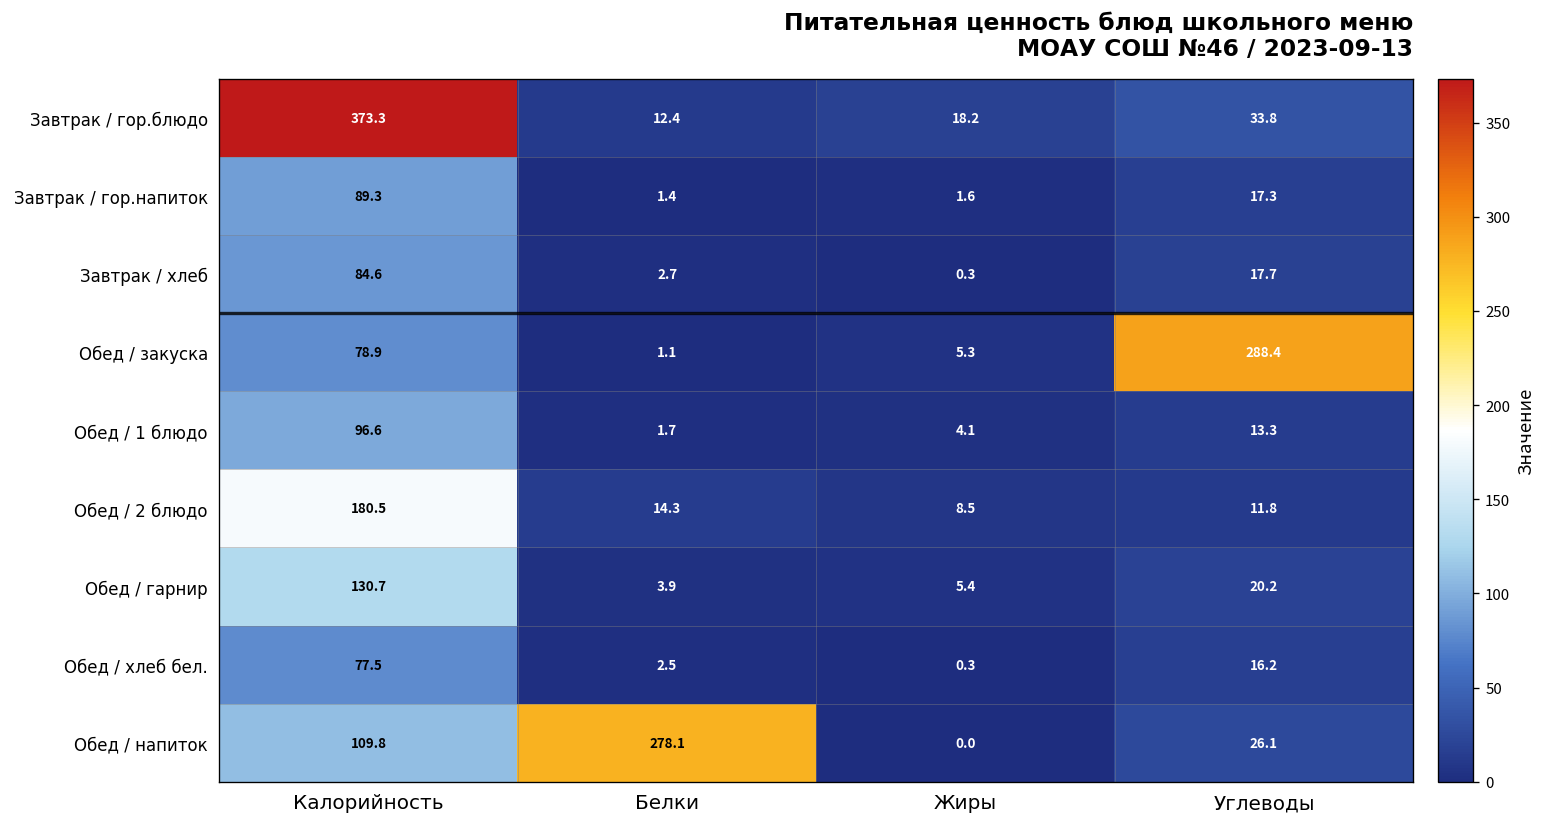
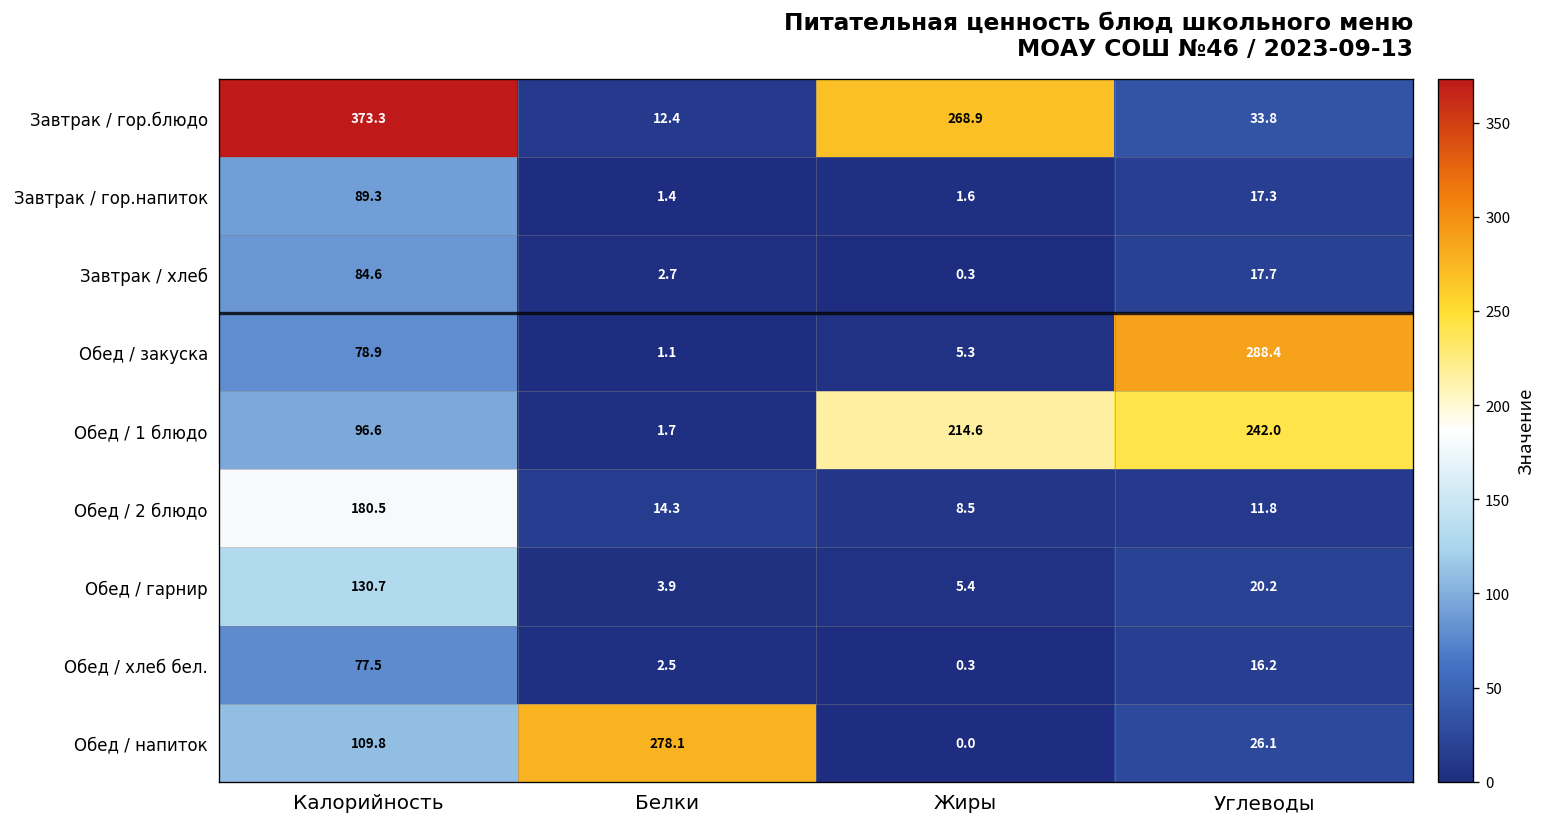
Завтрак / гор.блюдо, Жиры: 18.2 -> 268.9
Обед / 1 блюдо, Жиры: 4.1 -> 214.6
Обед / 1 блюдо, Углеводы: 13.3 -> 242.0
